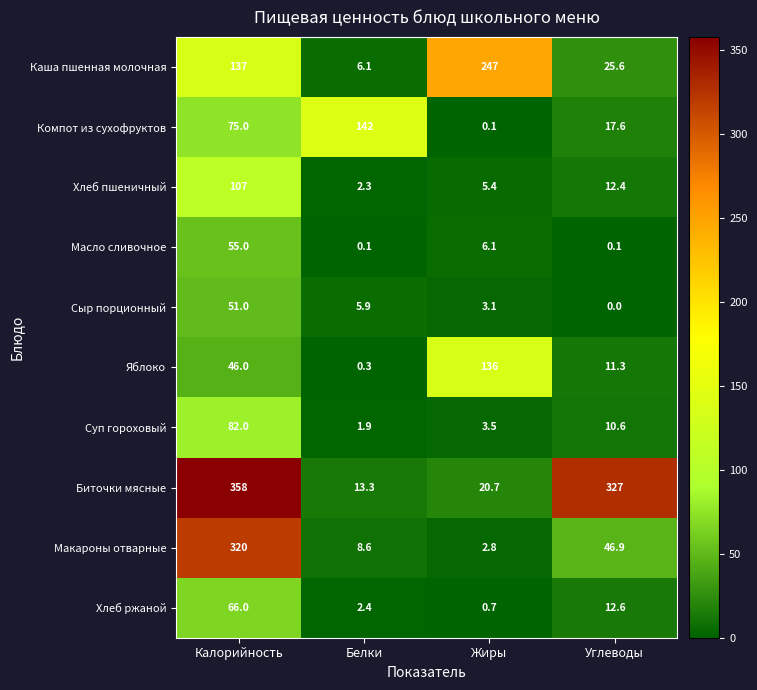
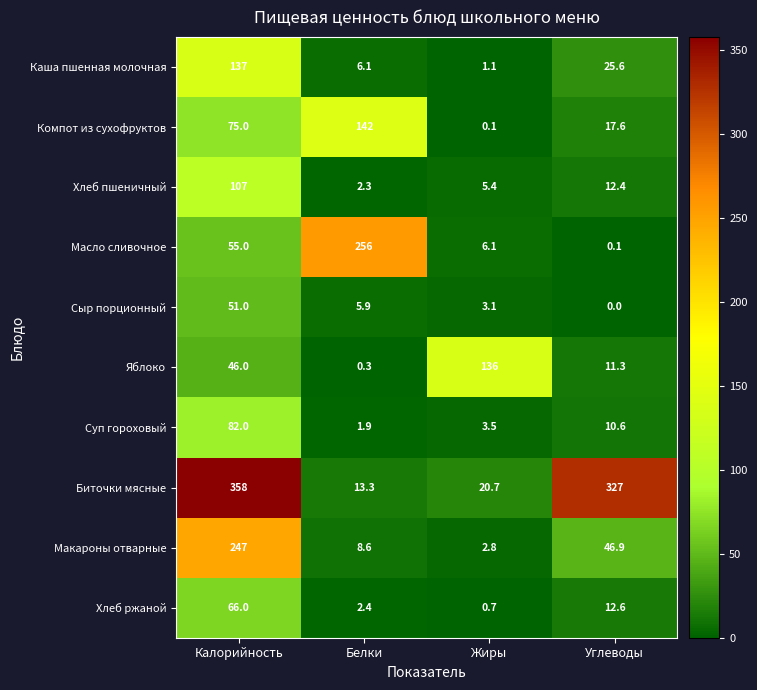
Каша пшенная молочная, Жиры: 247 -> 1.1
Масло сливочное, Белки: 0.1 -> 256
Макароны отварные, Калорийность: 320 -> 247
